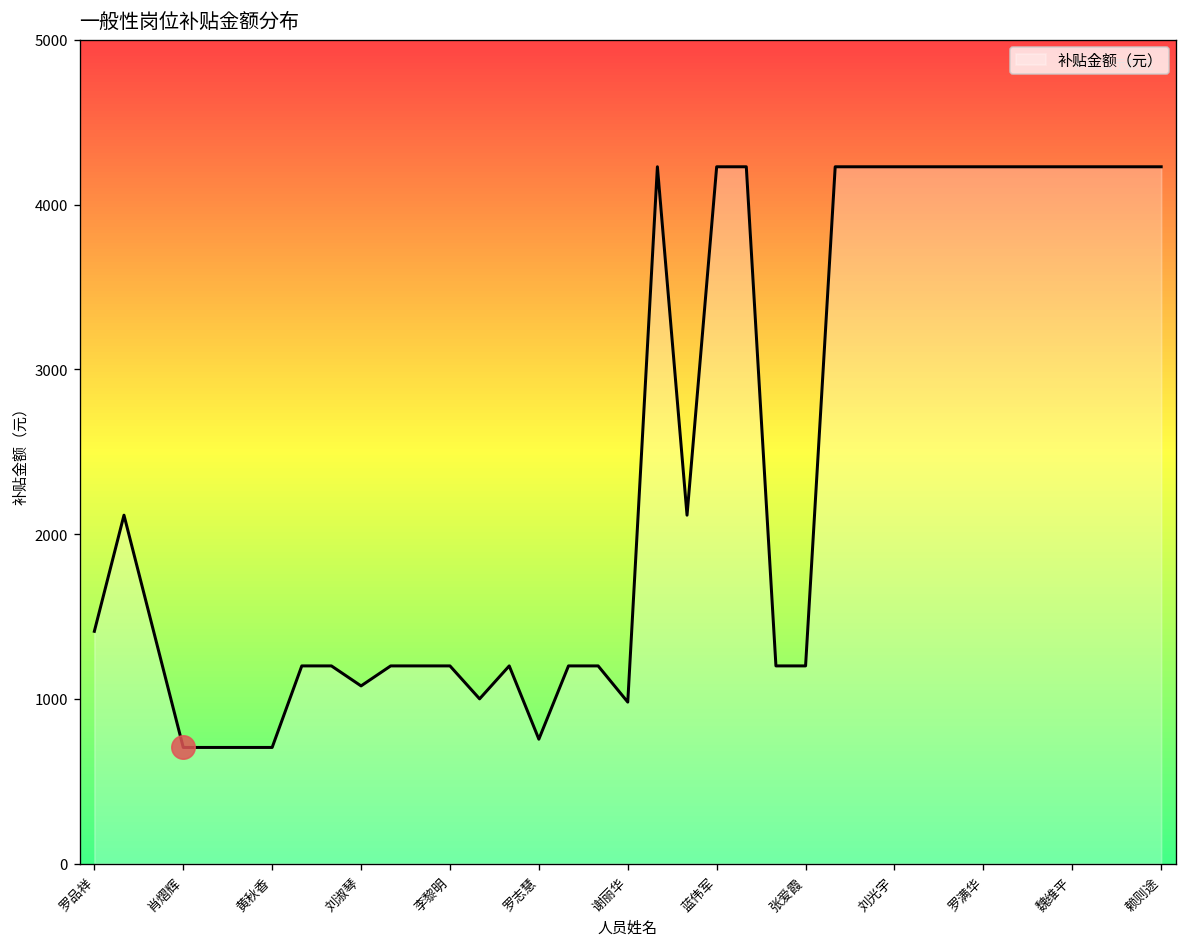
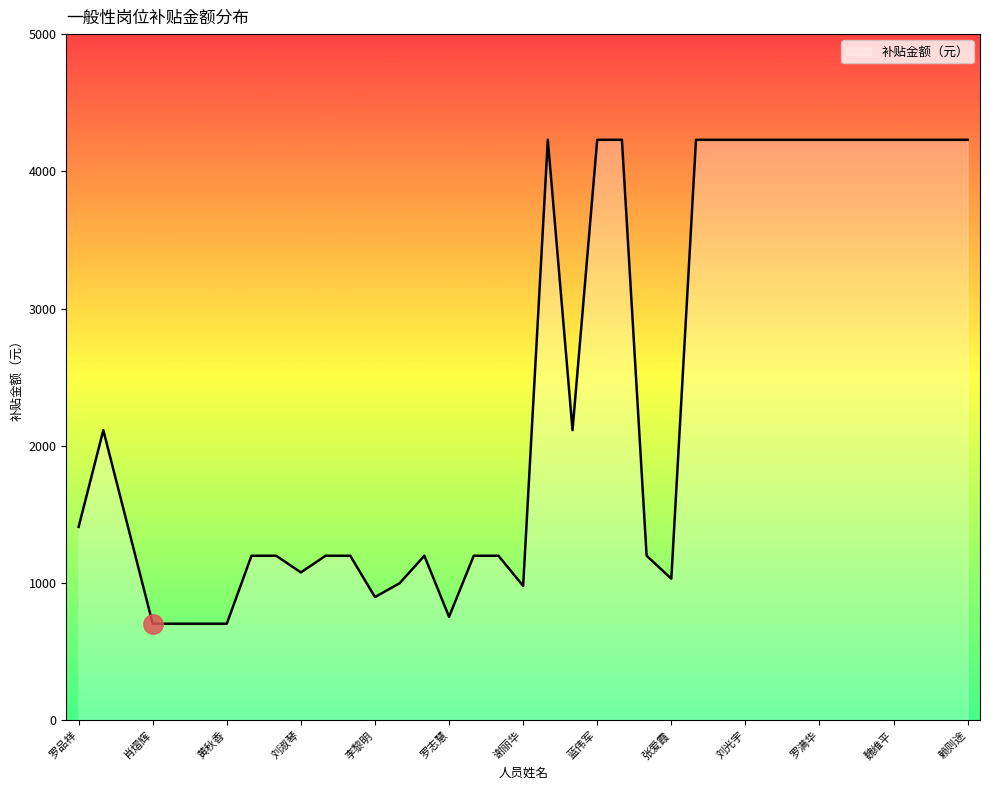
补贴金额（元）, 李黎明: 1200 -> 900
补贴金额（元）, 张爱霞: 1200 -> 1030
